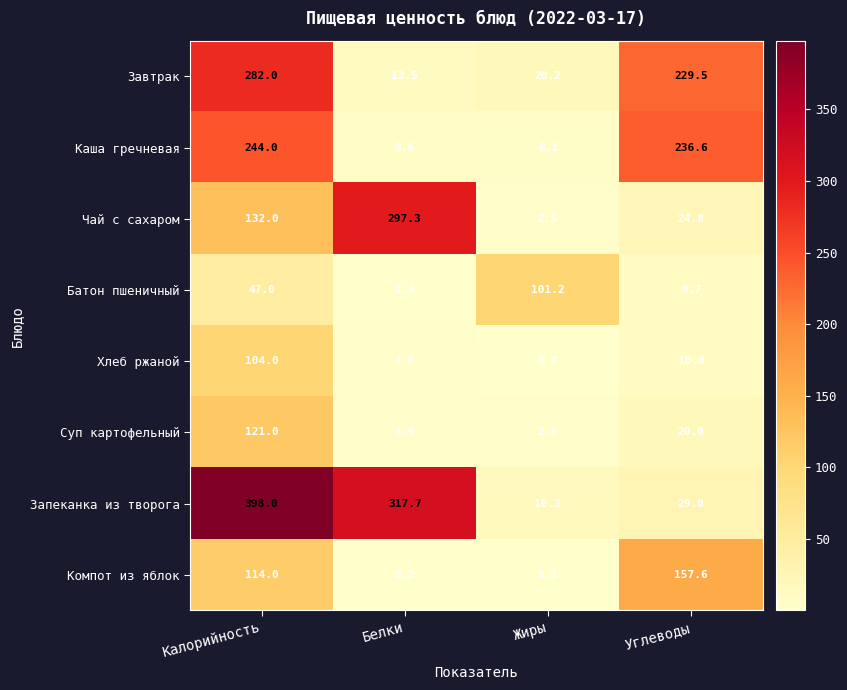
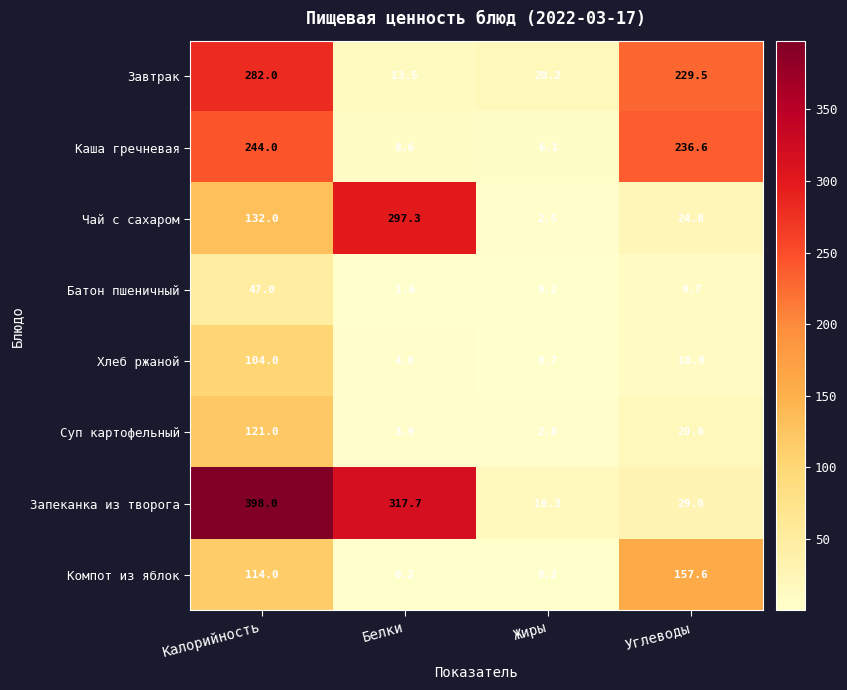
Батон пшеничный, Жиры: 101.2 -> 0.2
